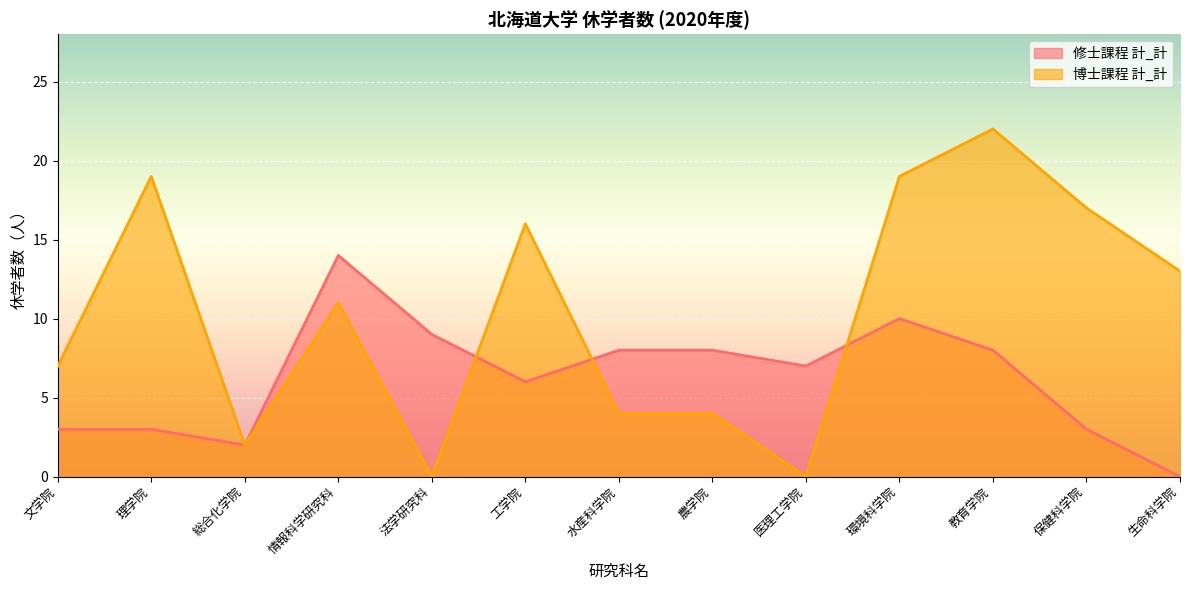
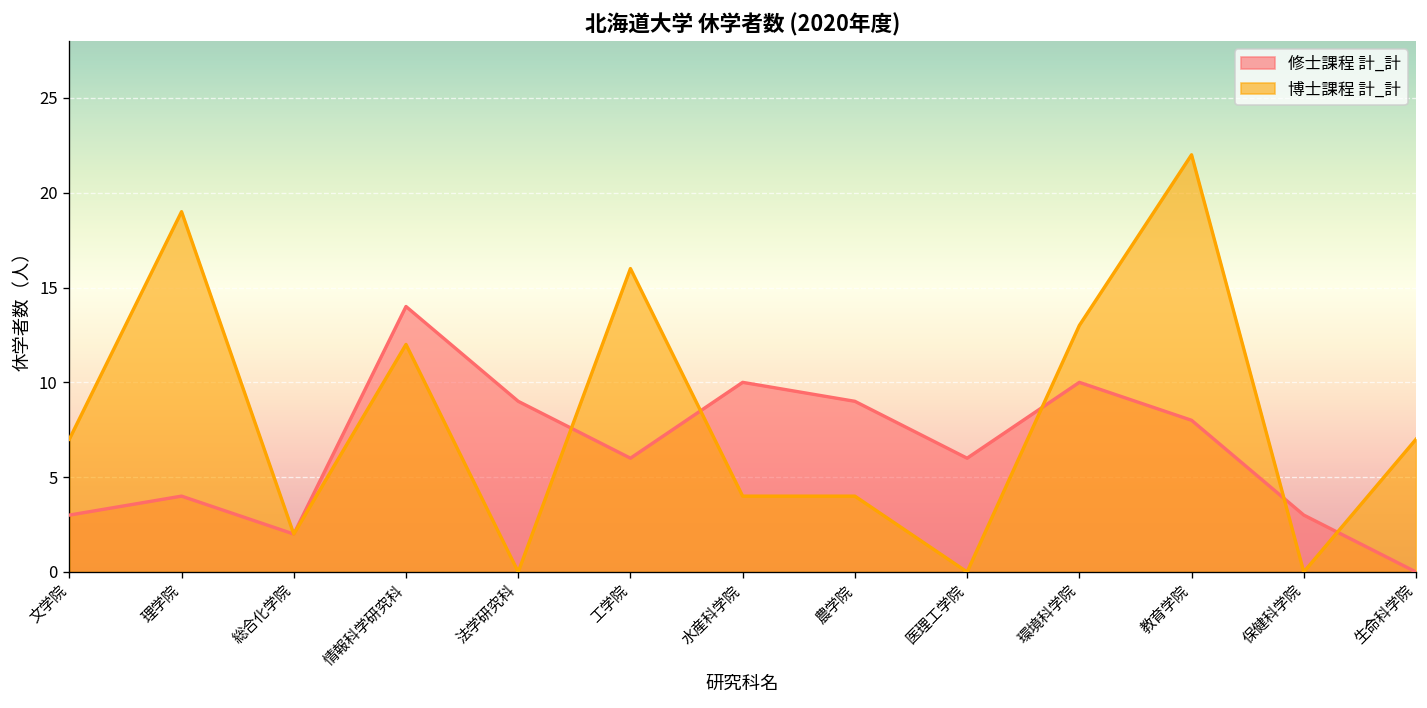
修士課程 計_計, 理学院: 3 -> 4
博士課程 計_計, 情報科学研究科: 11 -> 12
修士課程 計_計, 水産科学院: 8 -> 10
修士課程 計_計, 農学院: 8 -> 9
修士課程 計_計, 医理工学院: 7 -> 6
博士課程 計_計, 環境科学院: 19 -> 13
博士課程 計_計, 保健科学院: 17 -> 0
博士課程 計_計, 生命科学院: 13 -> 7
